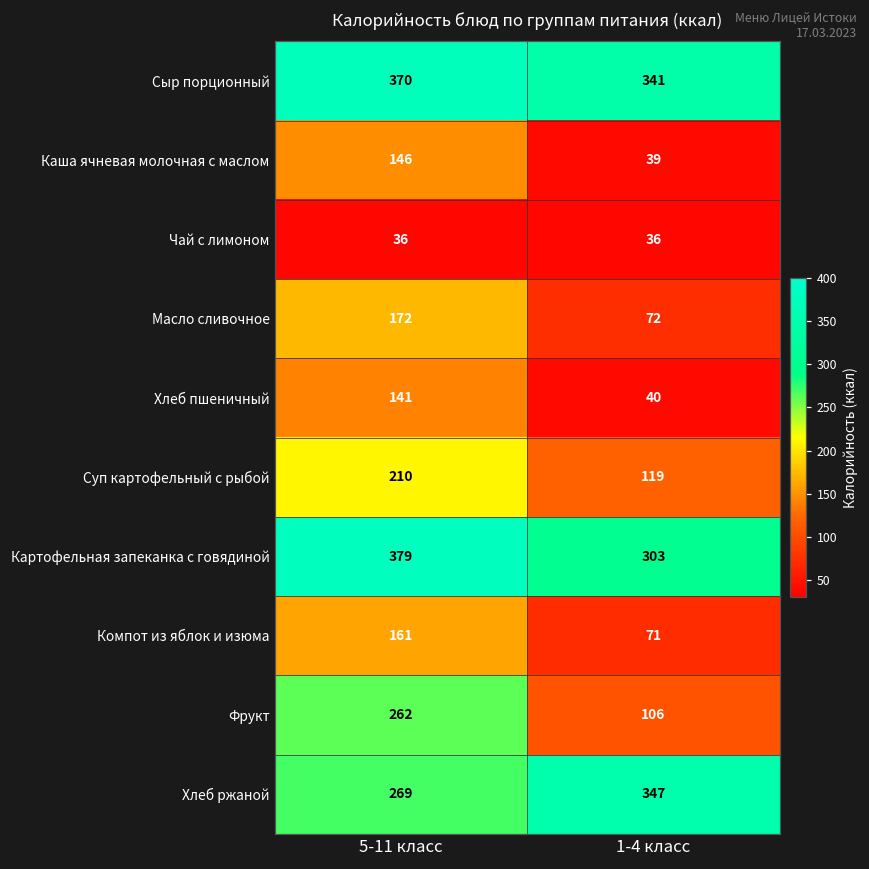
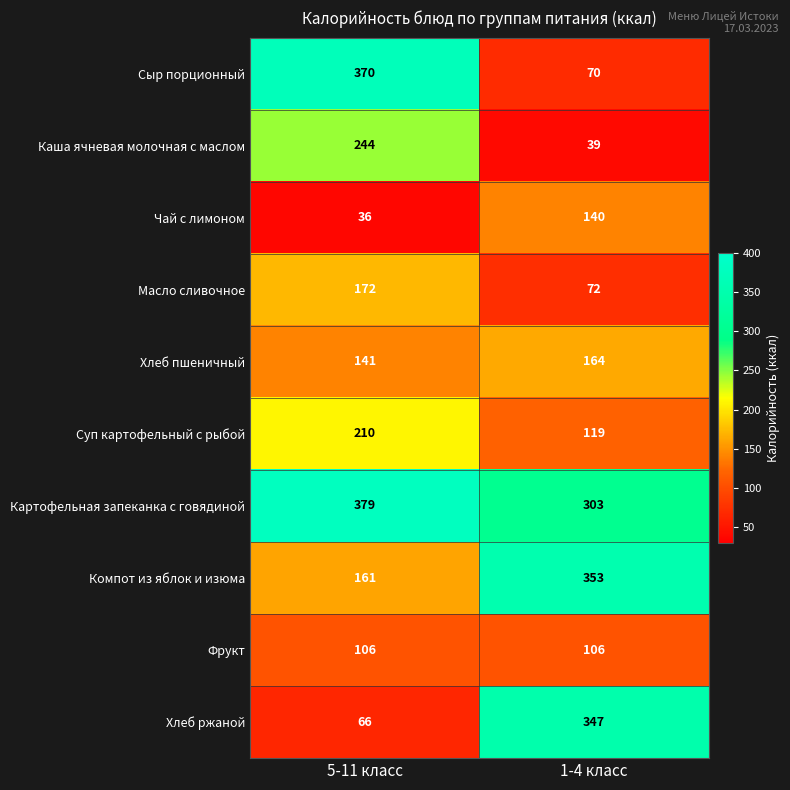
Сыр порционный, 1-4 класс: 341 -> 70
Каша ячневая молочная с маслом, 5-11 класс: 146 -> 244
Чай с лимоном, 1-4 класс: 36 -> 140
Хлеб пшеничный, 1-4 класс: 40 -> 164
Компот из яблок и изюма, 1-4 класс: 71 -> 353
Фрукт, 5-11 класс: 262 -> 106
Хлеб ржаной, 5-11 класс: 269 -> 66
